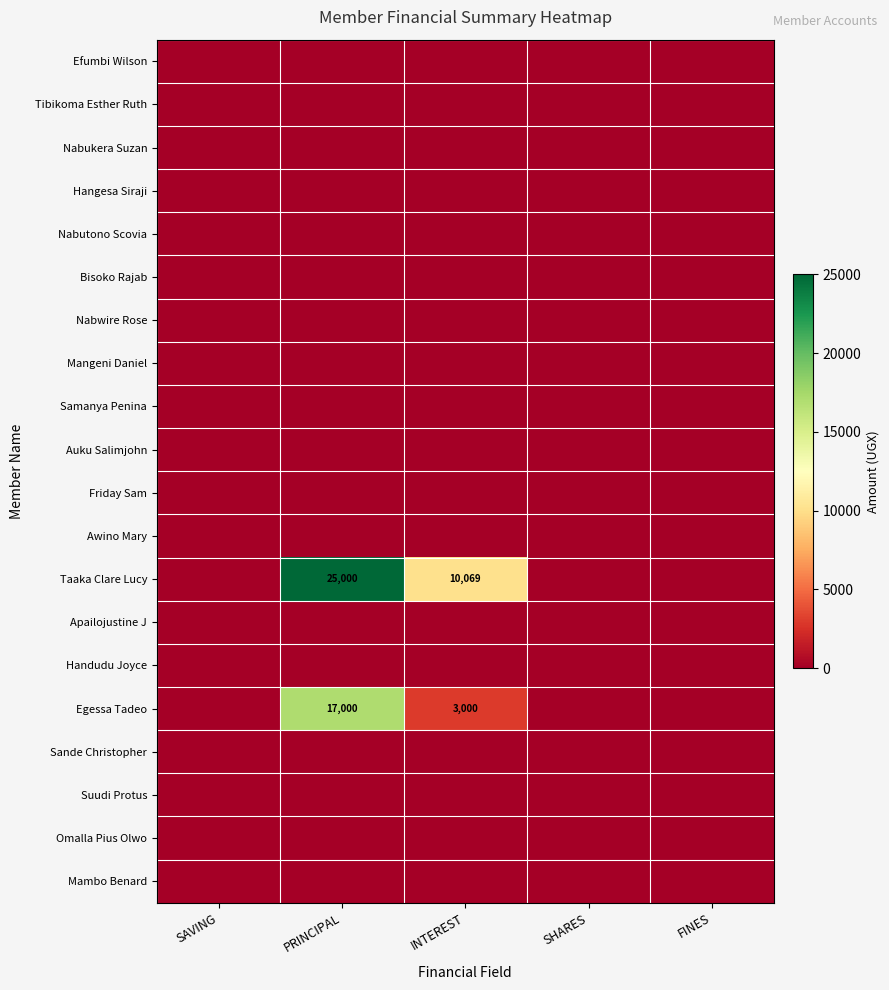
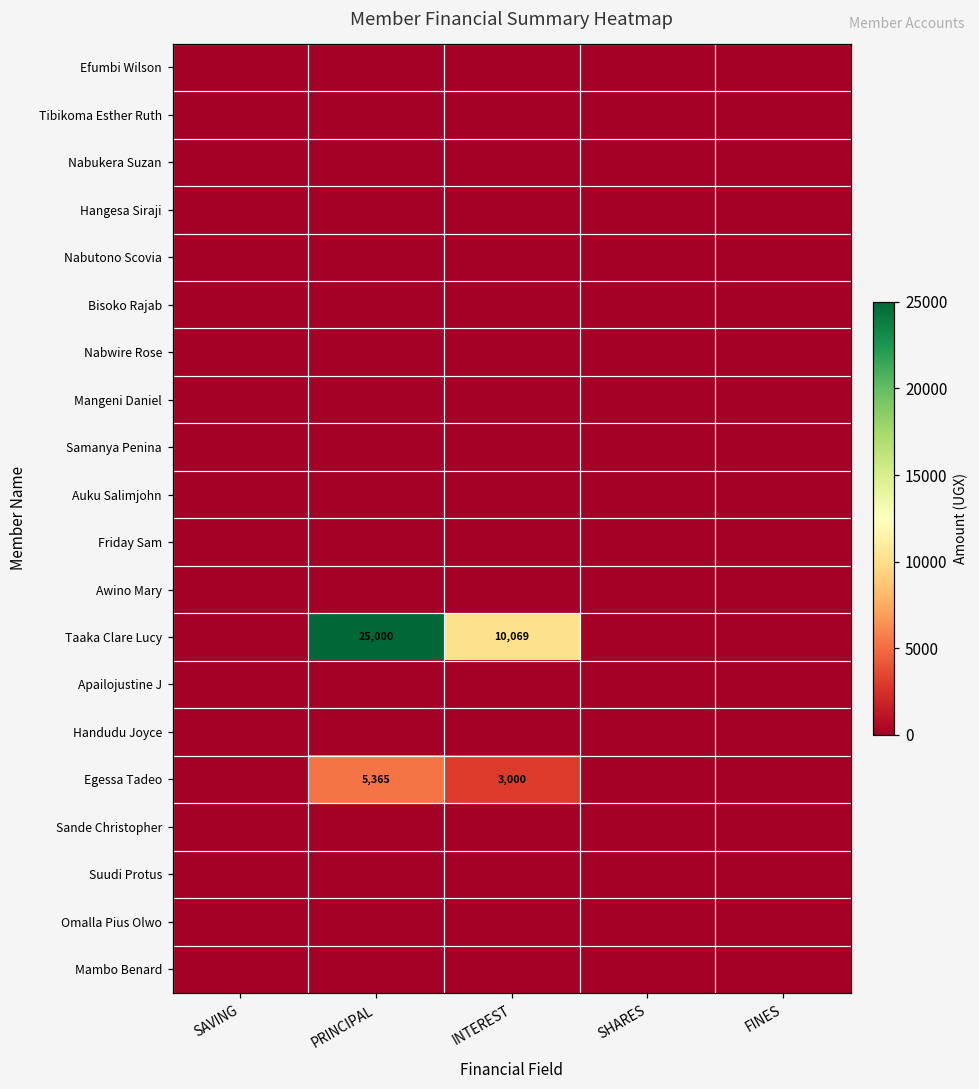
Egessa Tadeo, PRINCIPAL: 17,000 -> 5,365
